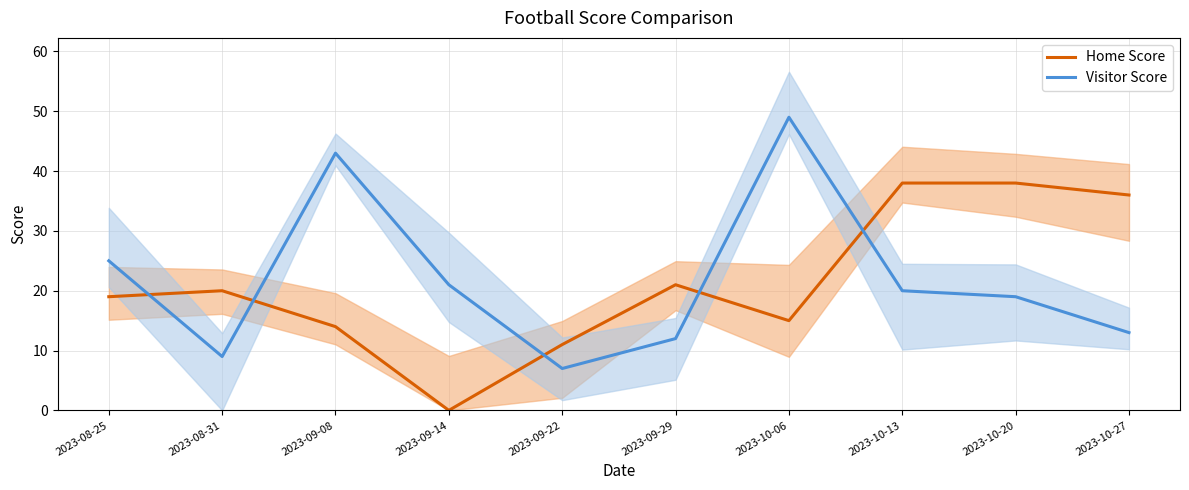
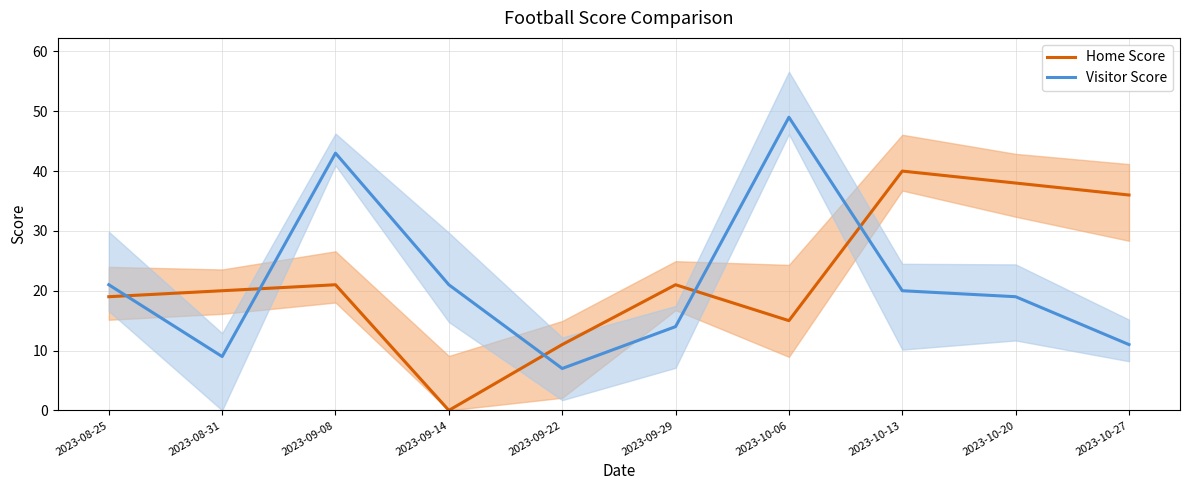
Visitor Score, 2023-08-25: 25 -> 21
Home Score, 2023-09-08: 14 -> 21
Visitor Score, 2023-09-29: 12 -> 14
Home Score, 2023-10-13: 38 -> 40
Visitor Score, 2023-10-27: 13 -> 11
